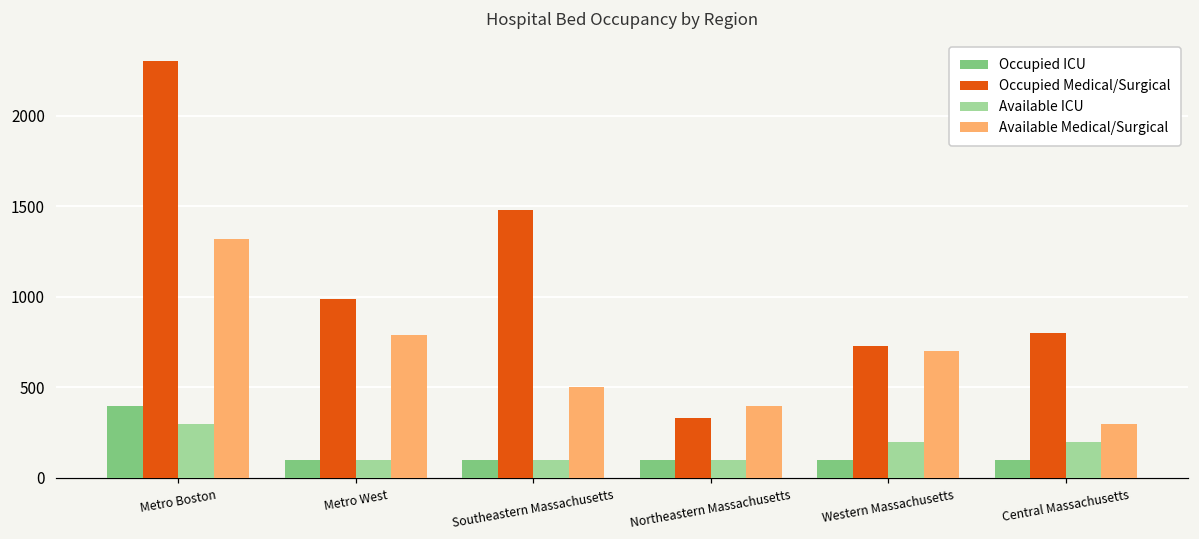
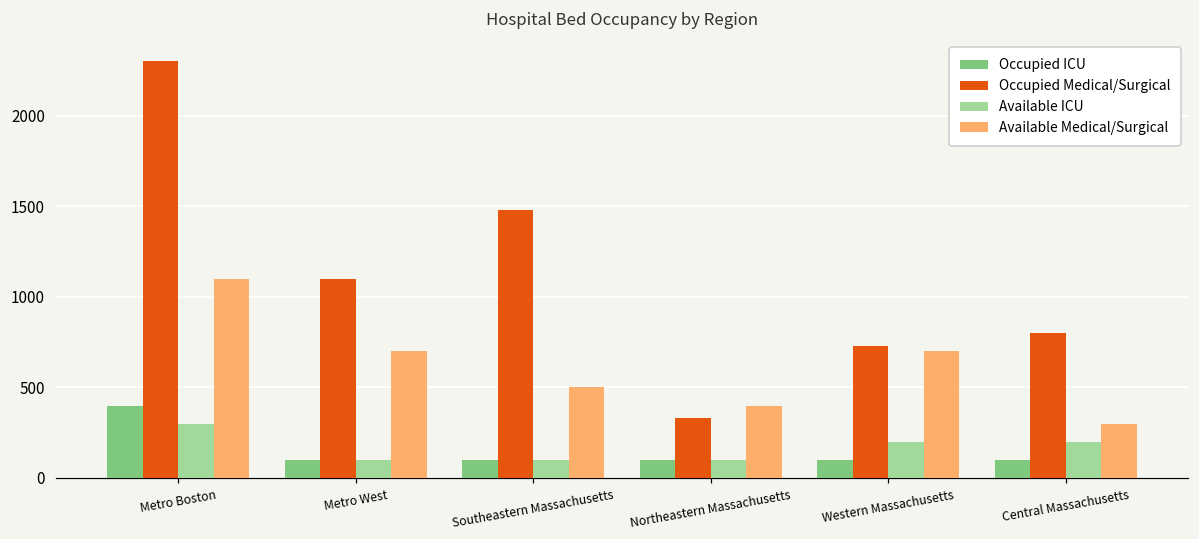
Available Medical/Surgical, Metro Boston: 1320 -> 1100
Occupied Medical/Surgical, Metro West: 990 -> 1100
Available Medical/Surgical, Metro West: 790 -> 700
